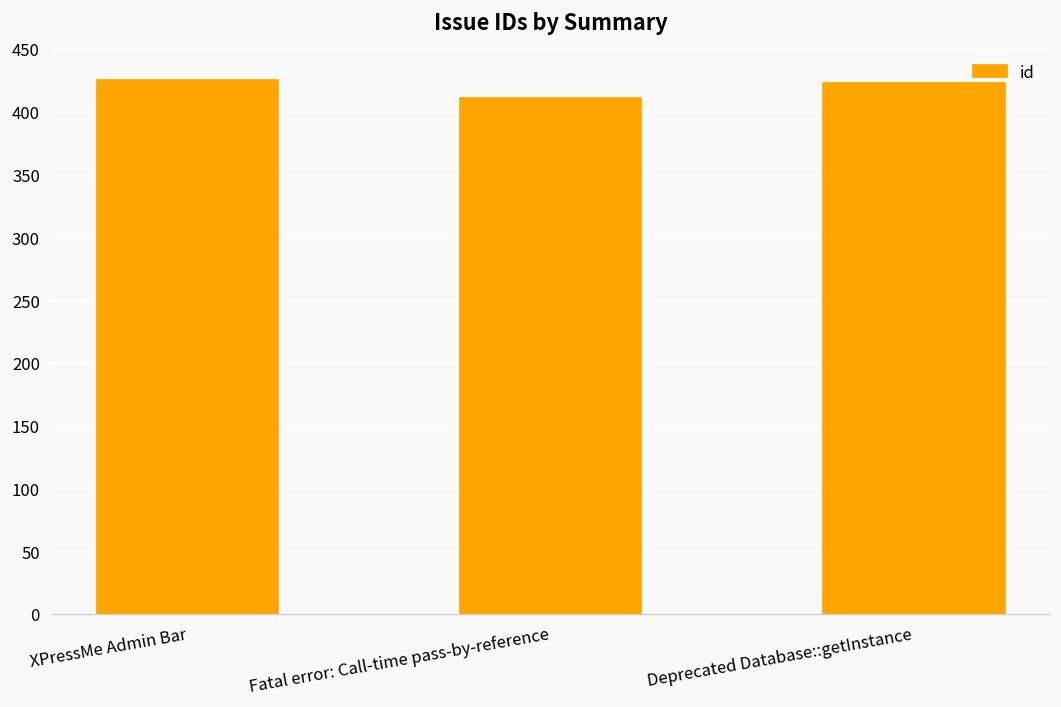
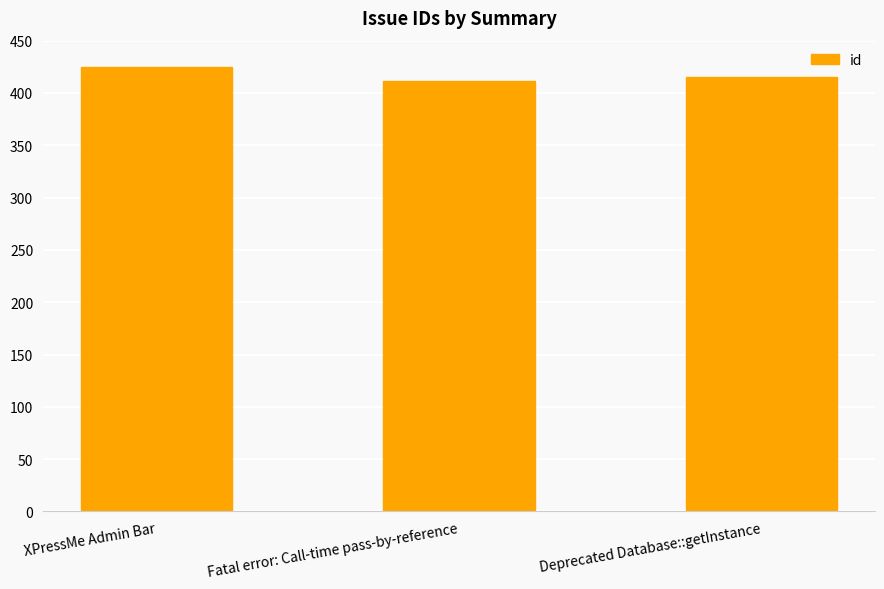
Deprecated Database::getInstance: 423 -> 415
